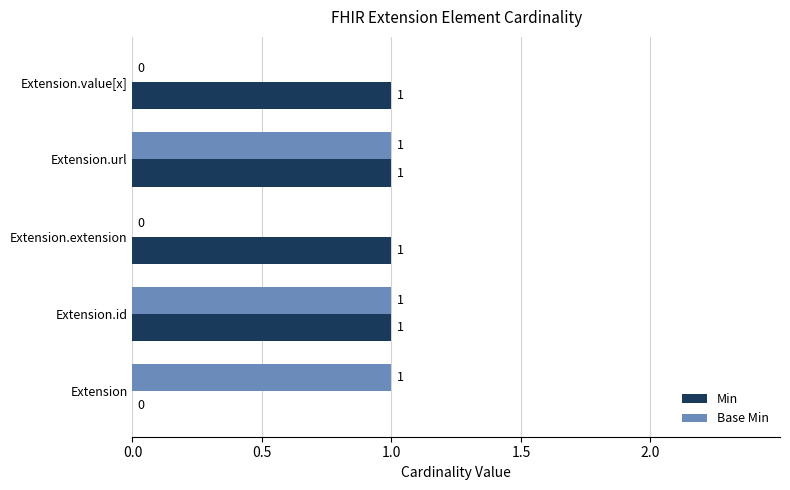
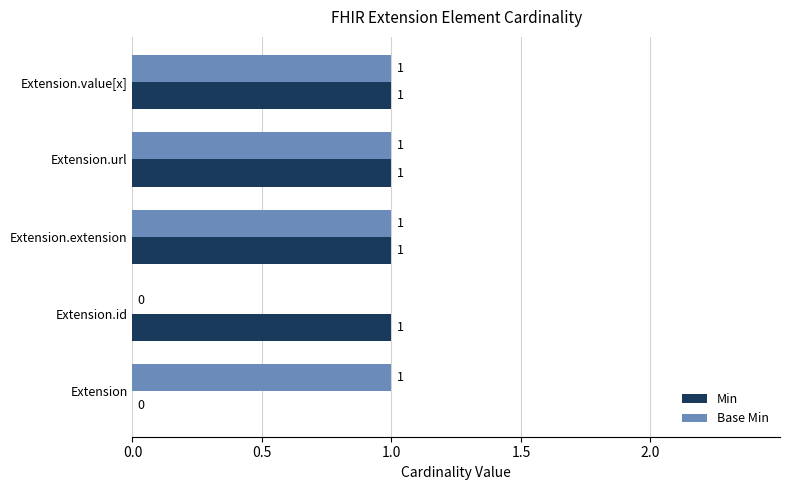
Base Min, Extension.value[x]: 0 -> 1
Base Min, Extension.extension: 0 -> 1
Base Min, Extension.id: 1 -> 0
